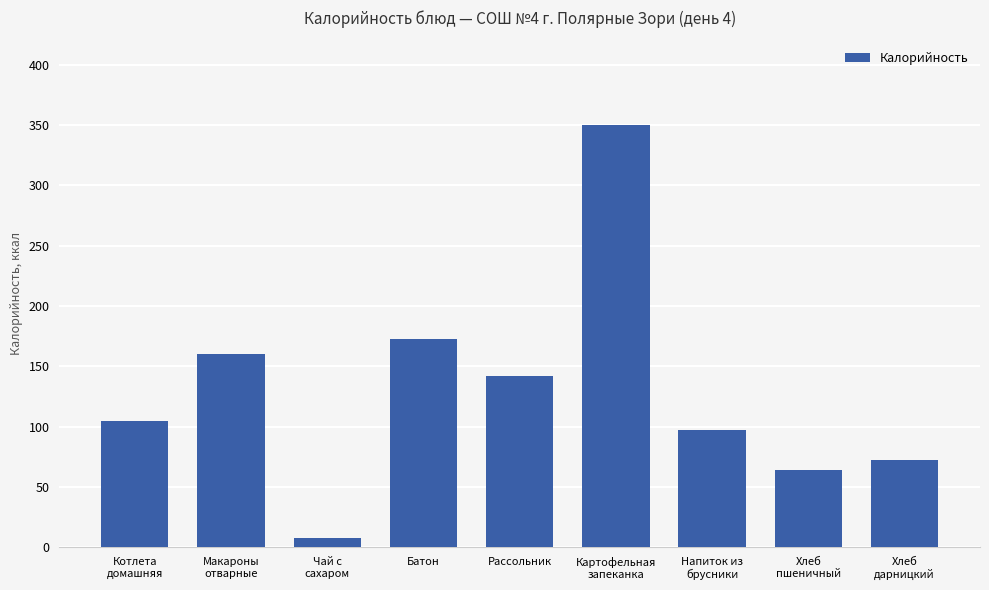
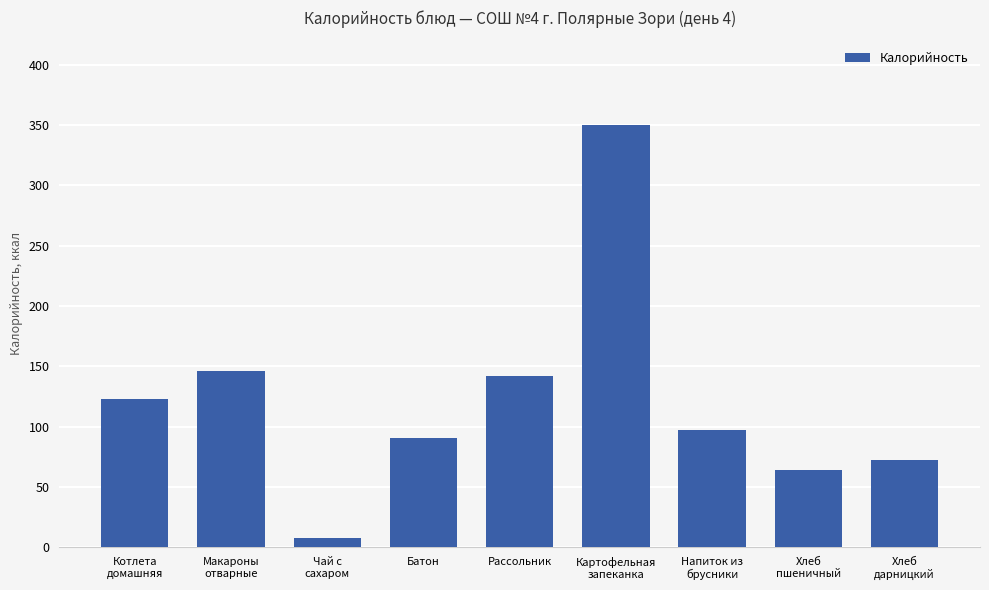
Котлета домашняя: 105 -> 123
Макароны отварные: 160 -> 146
Батон: 173 -> 91
